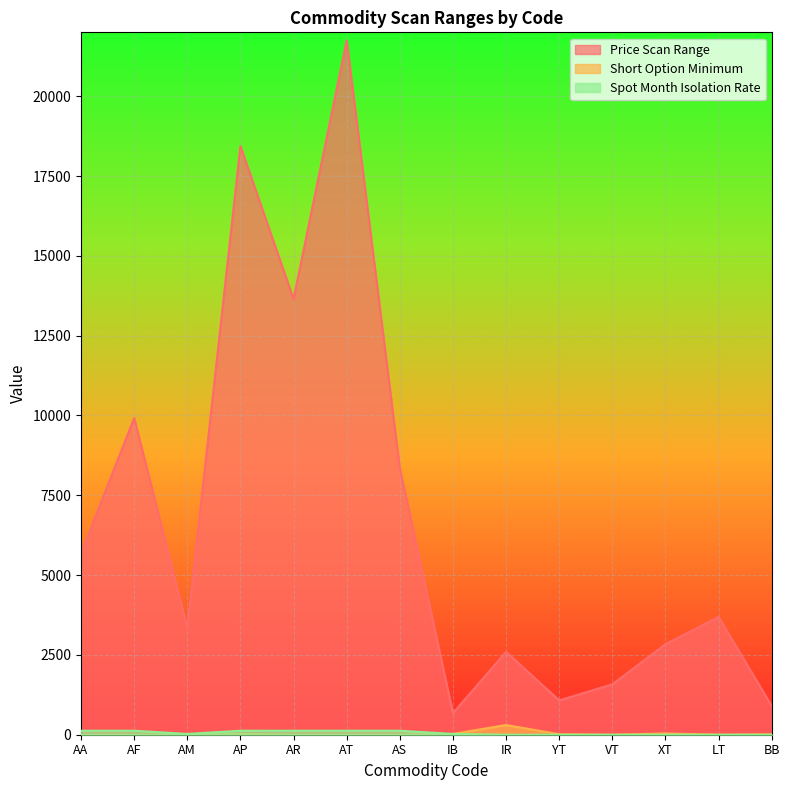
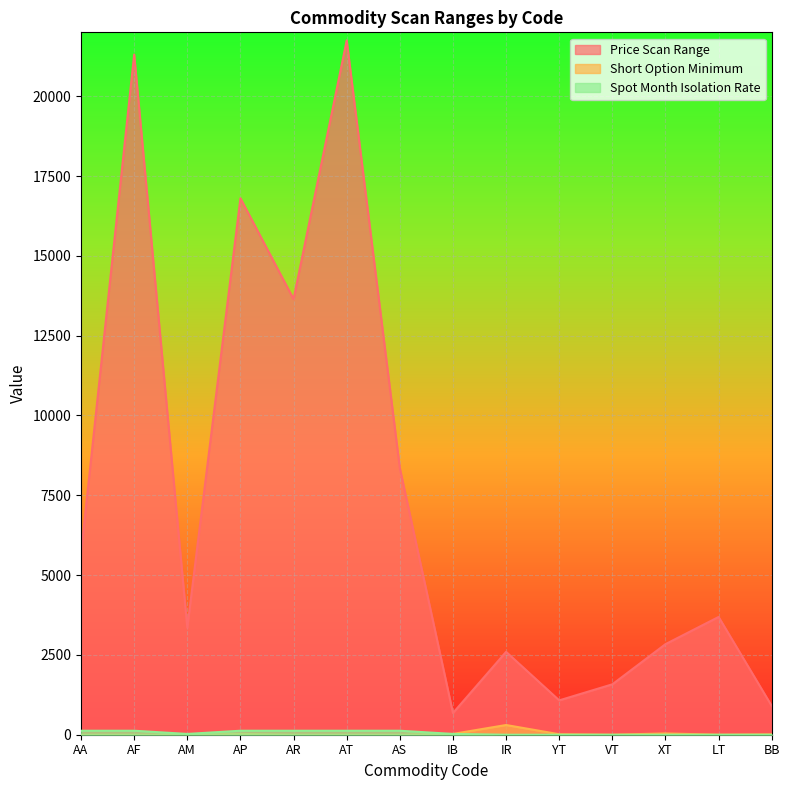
Price Scan Range, AF: 9900 -> 21300
Price Scan Range, AP: 18400 -> 16800
